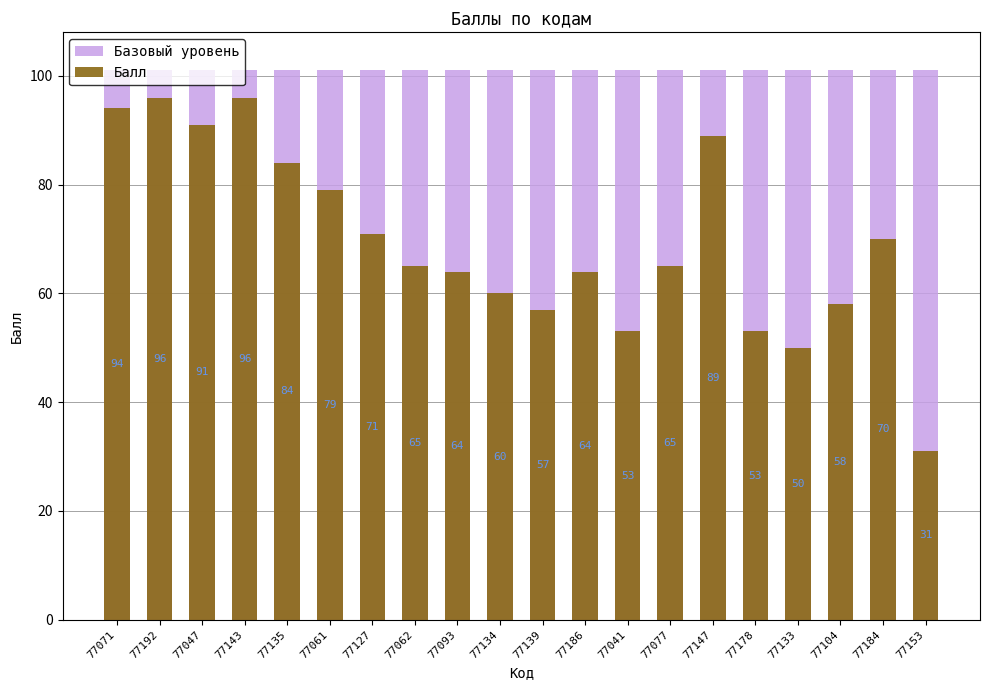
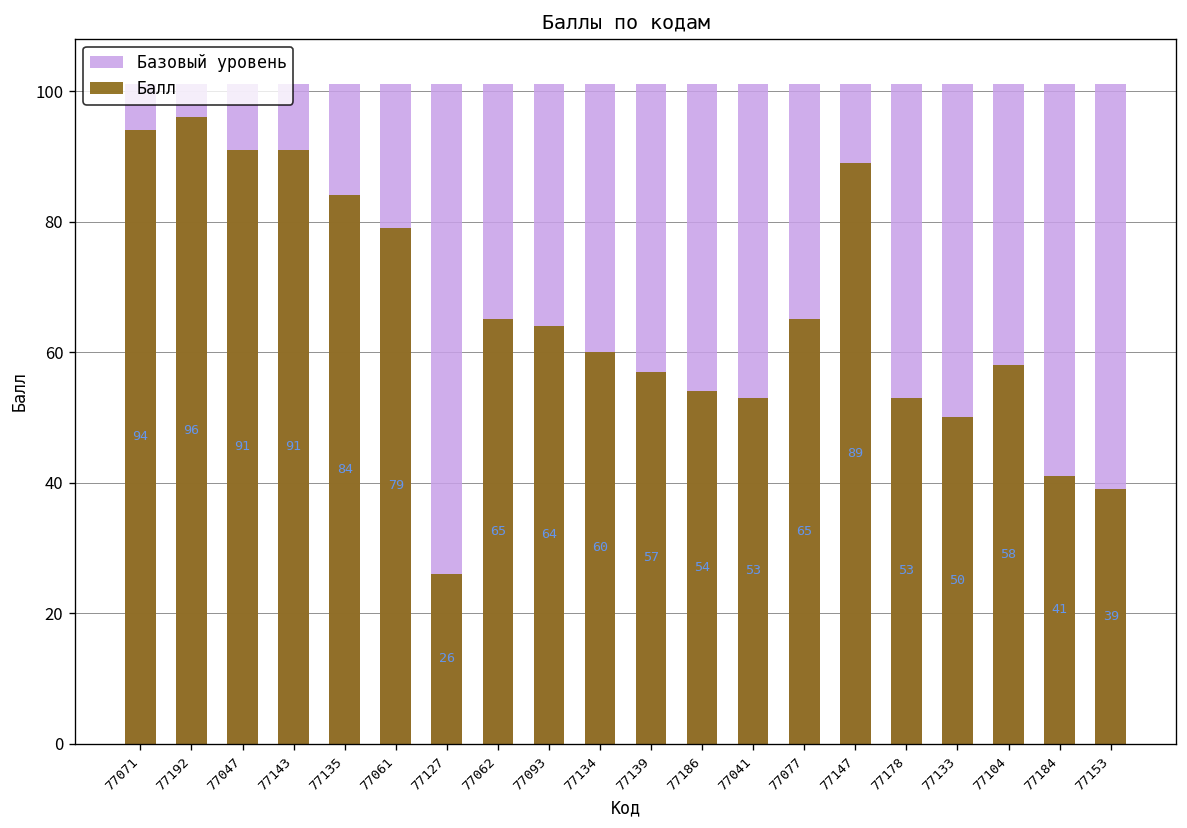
Балл, 77143: 96 -> 91
Балл, 77127: 71 -> 26
Балл, 77186: 64 -> 54
Балл, 77184: 70 -> 41
Балл, 77153: 31 -> 39
